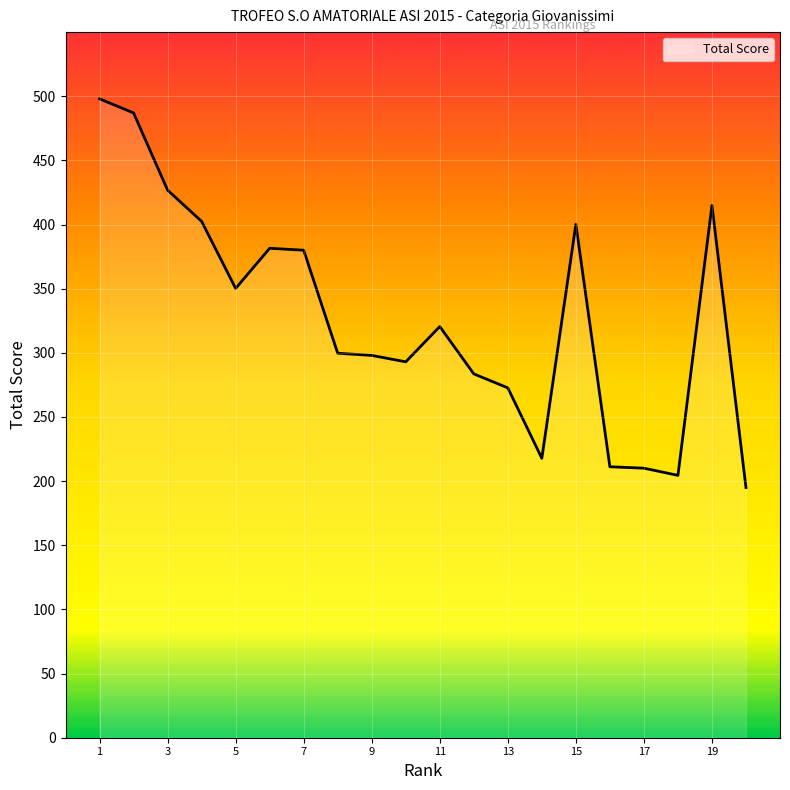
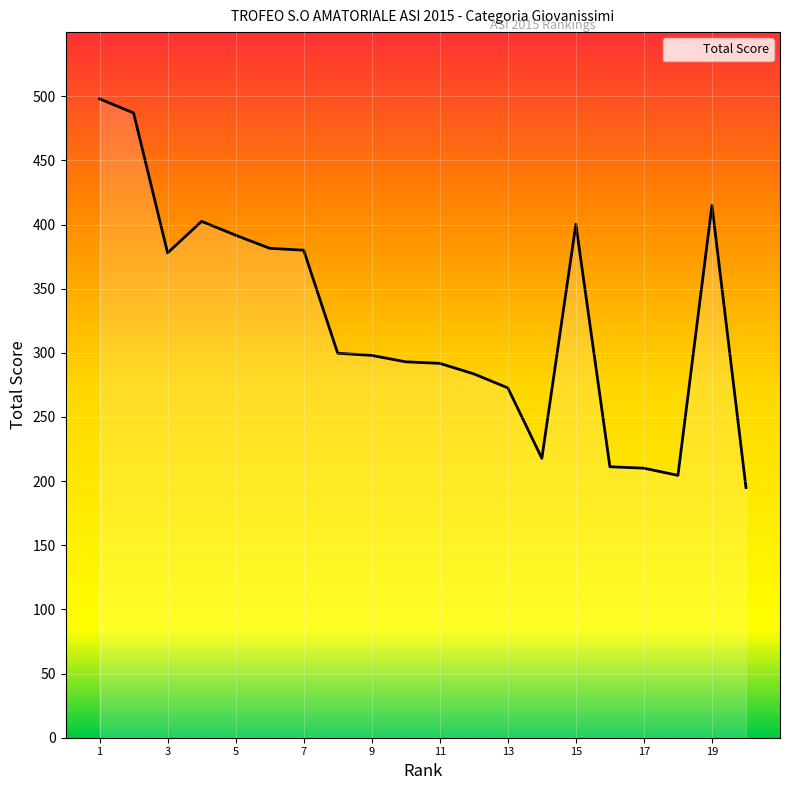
3: 427 -> 378
5: 350 -> 392
11: 321 -> 292
